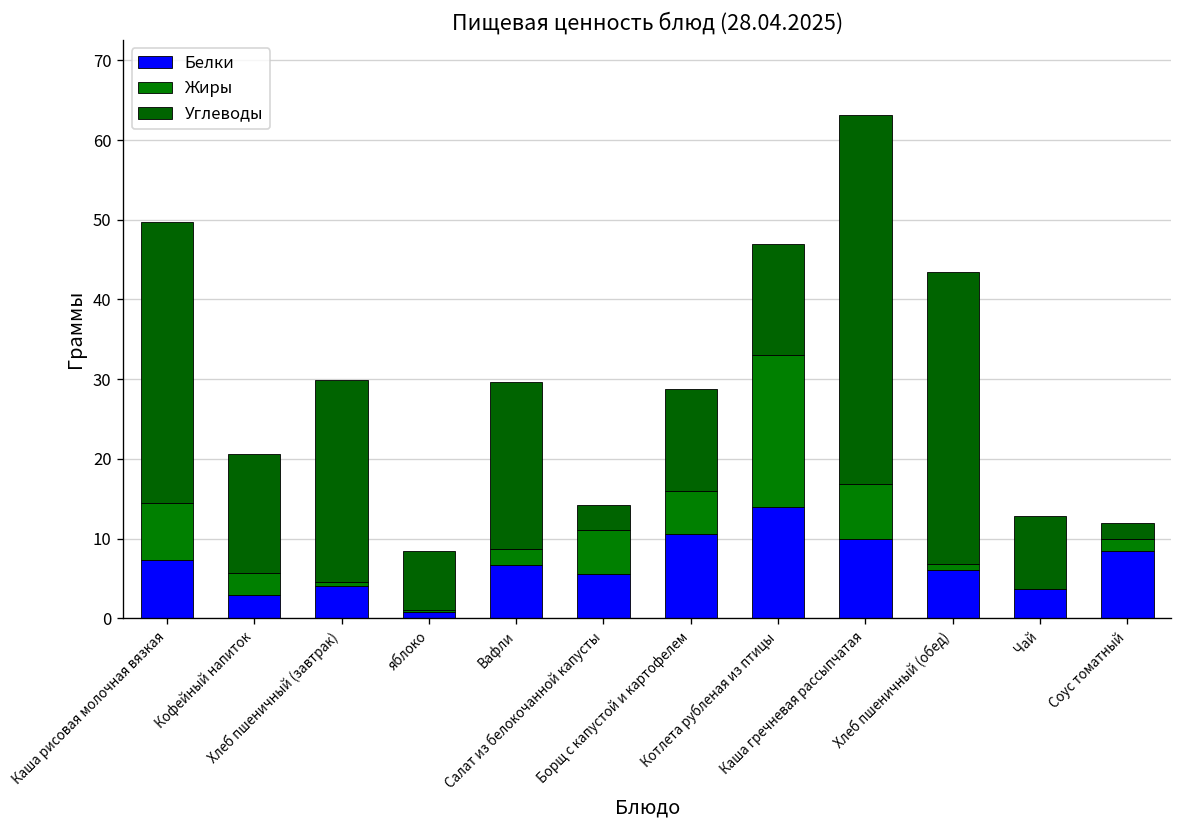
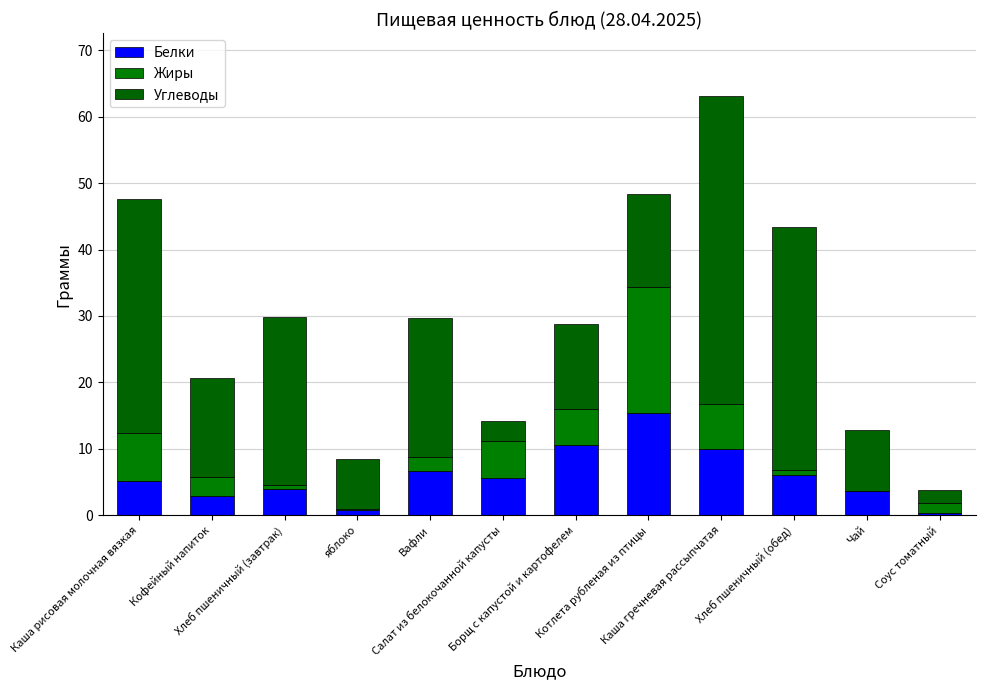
Белки, Каша рисовая молочная вязкая: 7 -> 5
Белки, Котлета рубленая из птицы: 14 -> 15
Белки, Соус томатный: 9 -> 0
